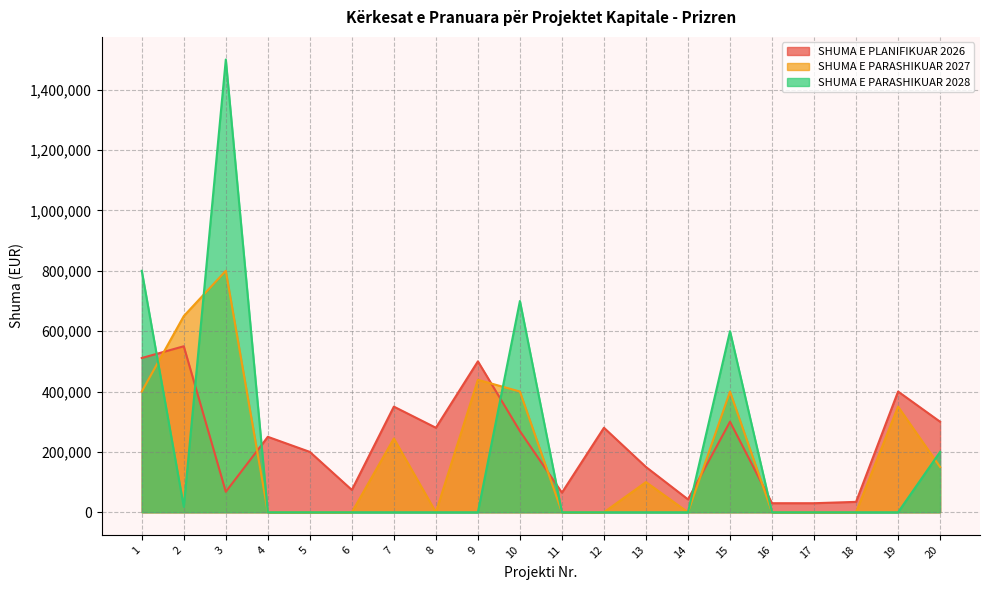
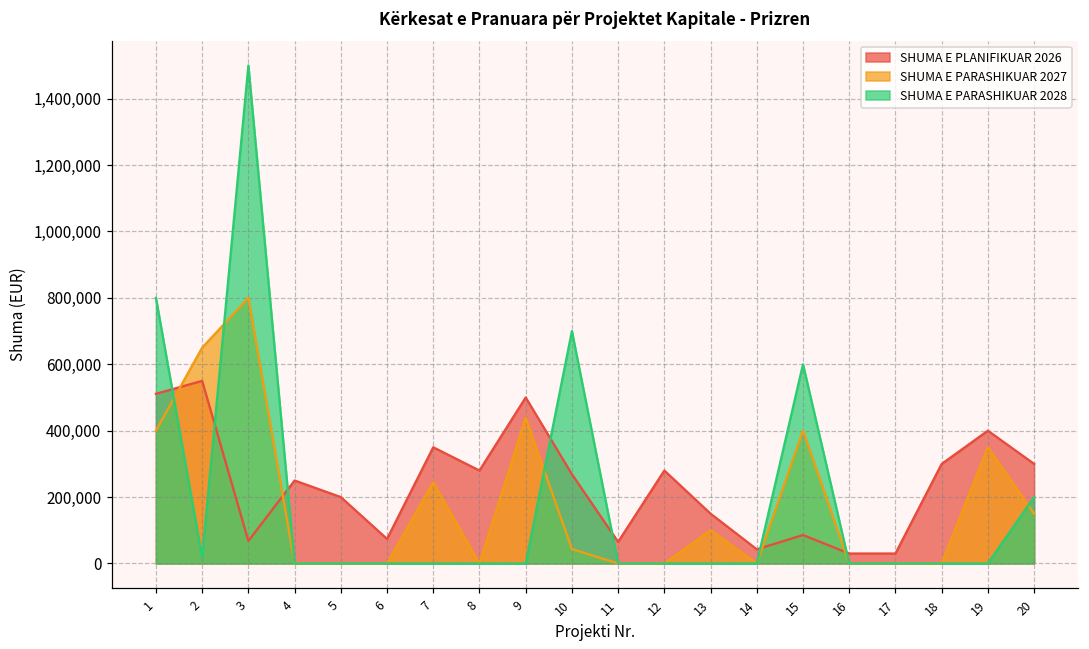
SHUMA E PARASHIKUAR 2027, 10: 400,000 -> 40,000
SHUMA E PLANIFIKUAR 2026, 15: 300,000 -> 90,000
SHUMA E PLANIFIKUAR 2026, 18: 30,000 -> 300,000
